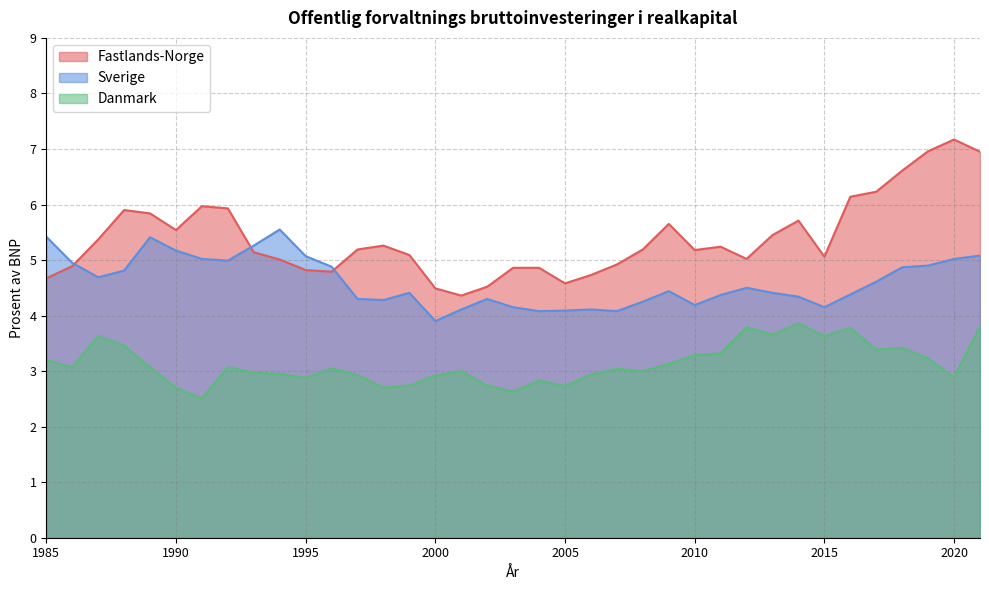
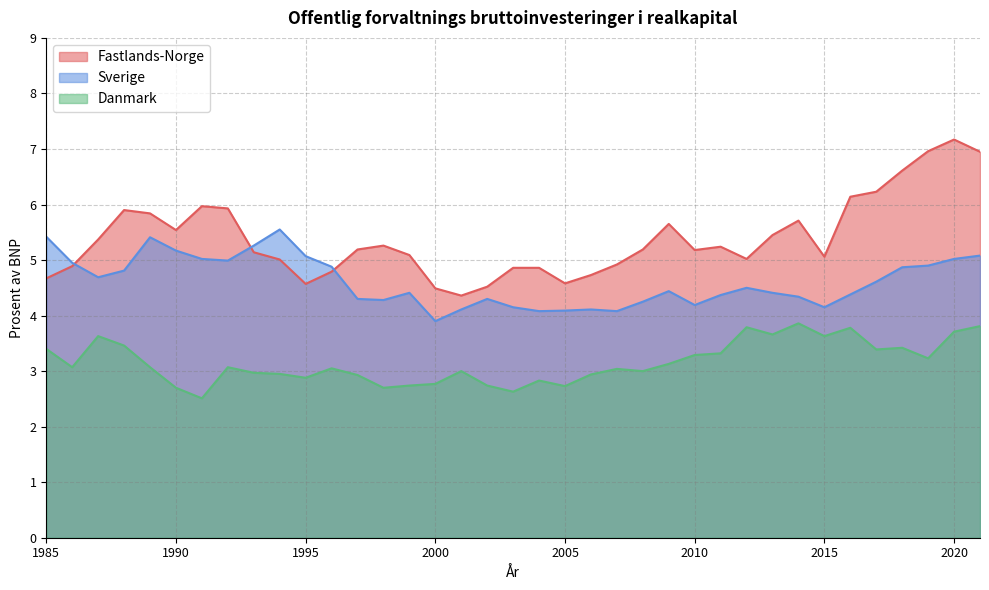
Danmark, 1985: 3.2 -> 3.4
Fastlands-Norge, 1995: 4.8 -> 4.6
Danmark, 2000: 2.9 -> 2.8
Danmark, 2020: 2.9 -> 3.7
